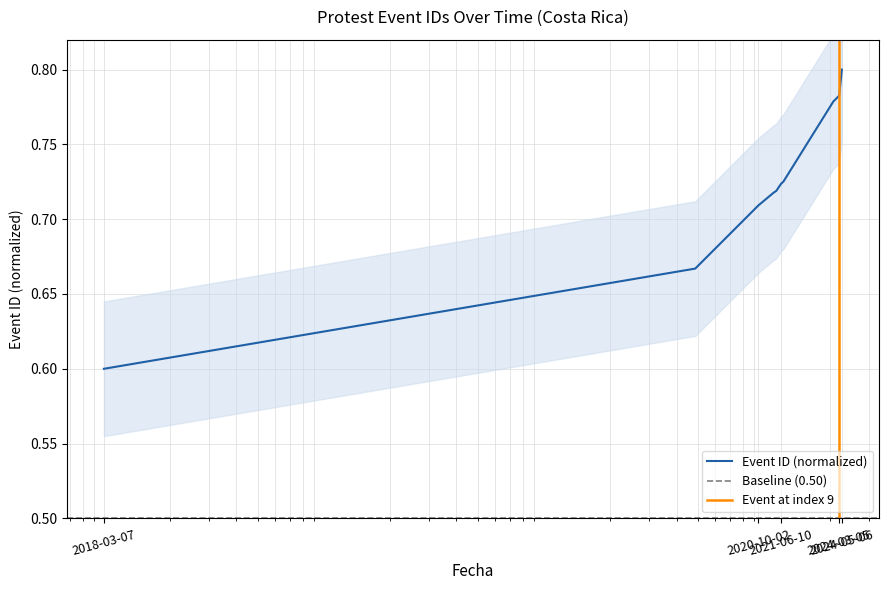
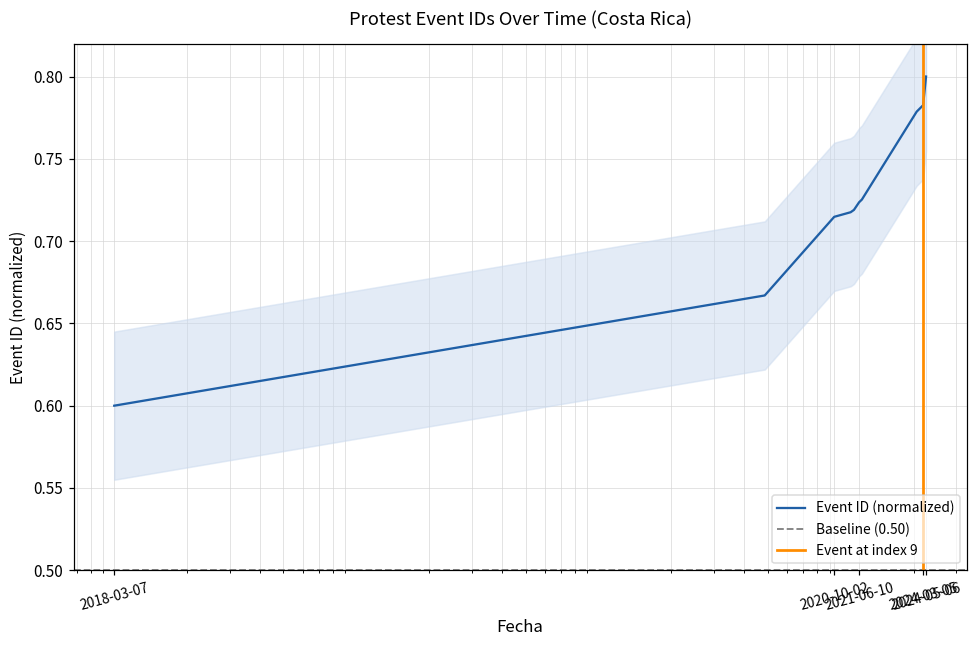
Event ID (normalized), 2020-10-02: 0.709 -> 0.715
